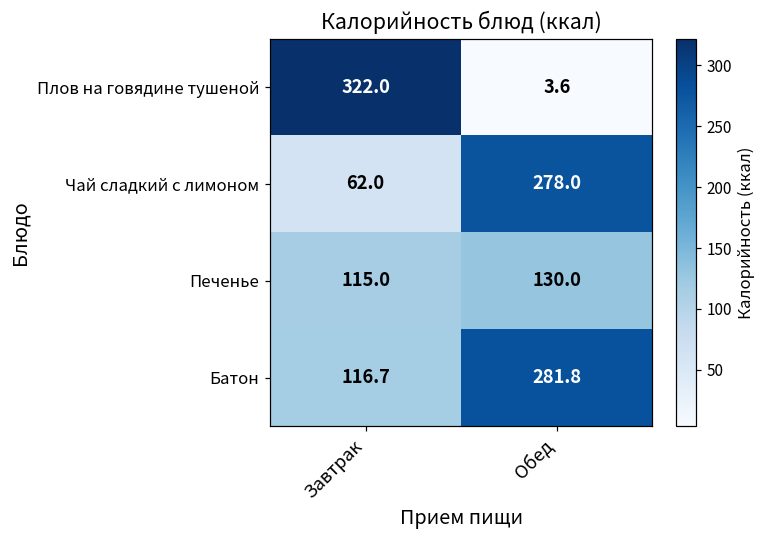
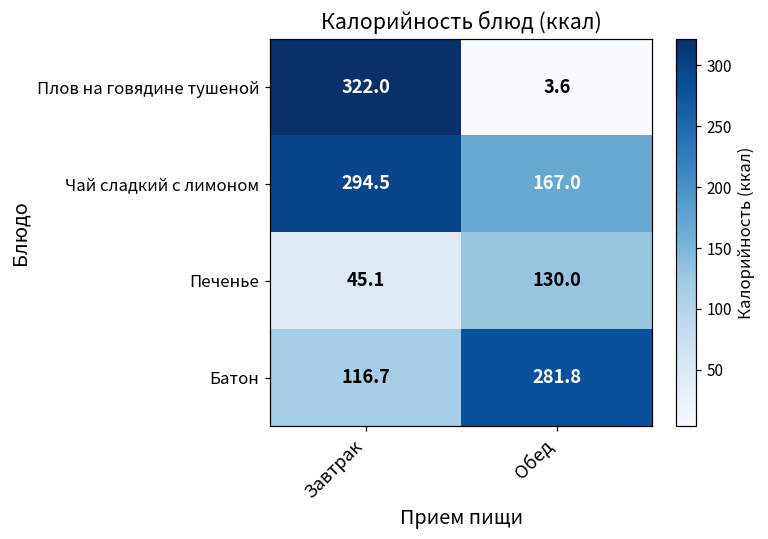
Чай сладкий с лимоном, Завтрак: 62.0 -> 294.5
Чай сладкий с лимоном, Обед: 278.0 -> 167.0
Печенье, Завтрак: 115.0 -> 45.1
